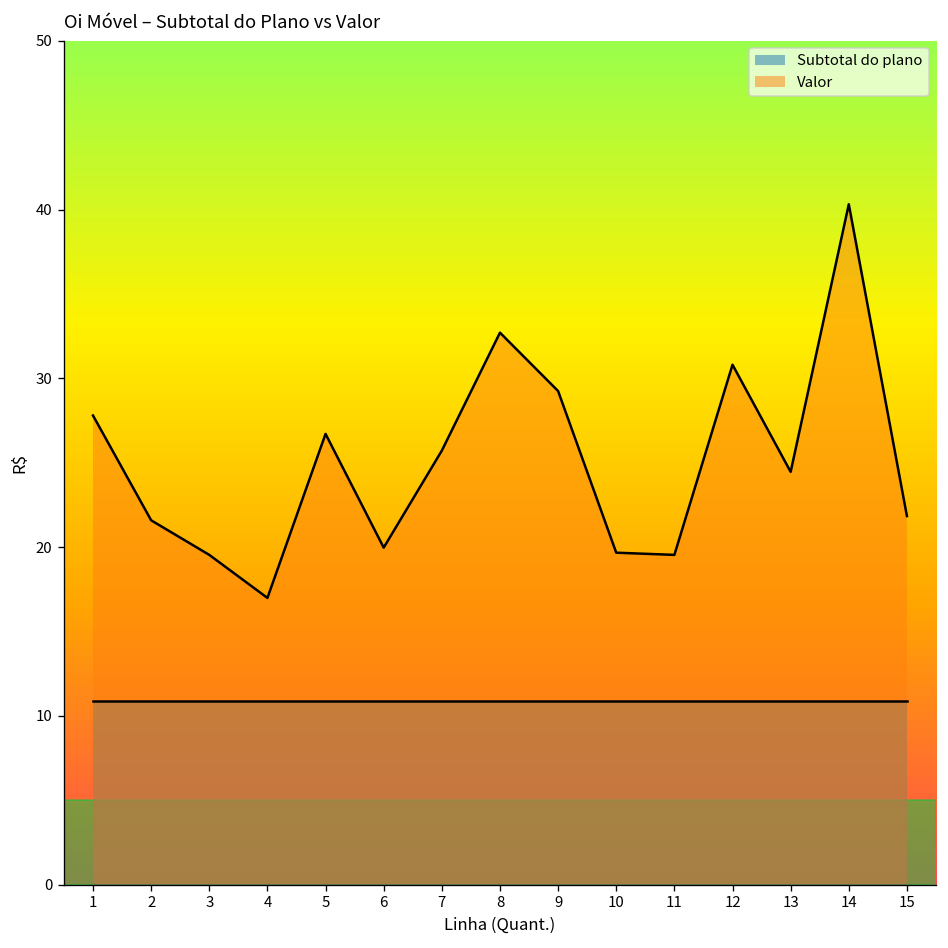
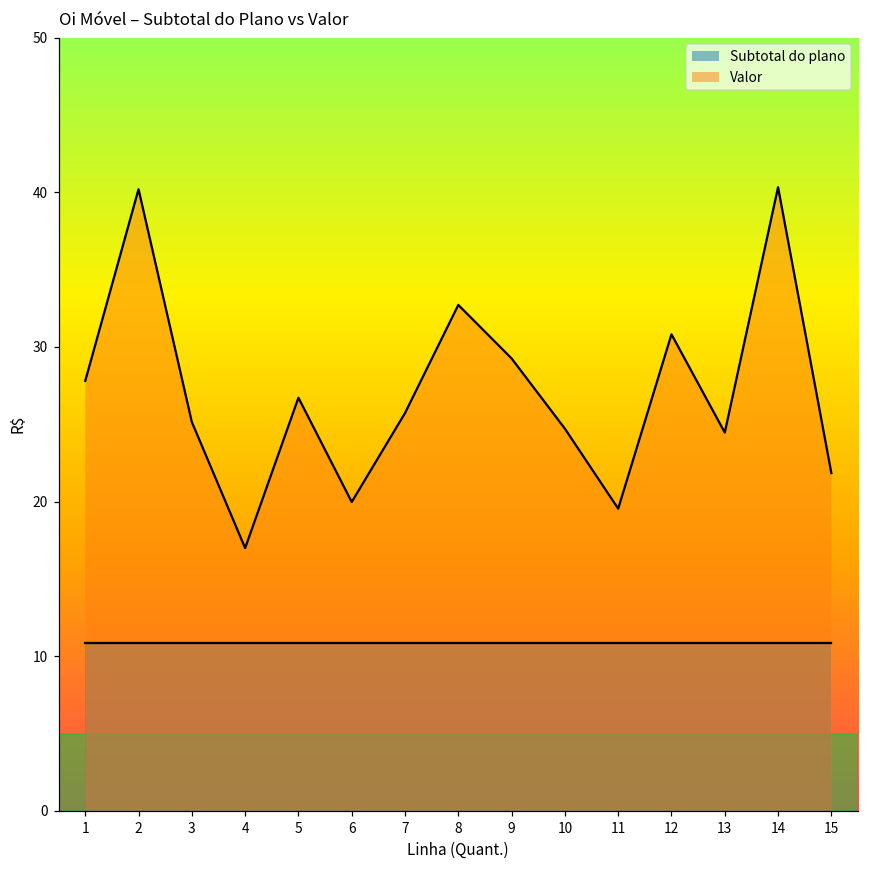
Valor, 2: 21.6 -> 40.2
Valor, 3: 19.5 -> 25.1
Valor, 10: 19.7 -> 24.7
